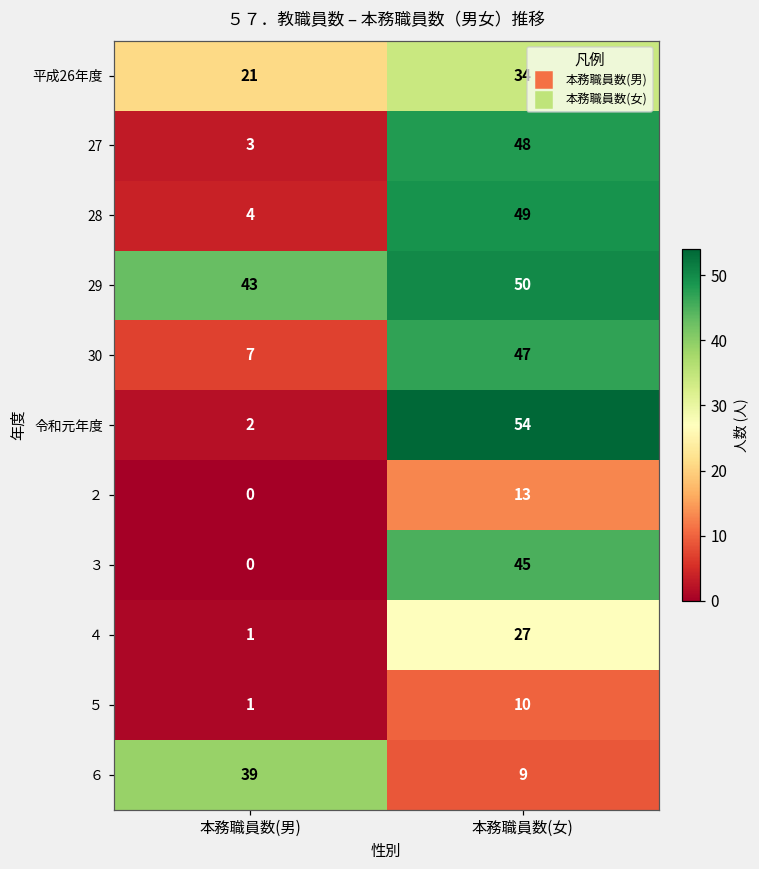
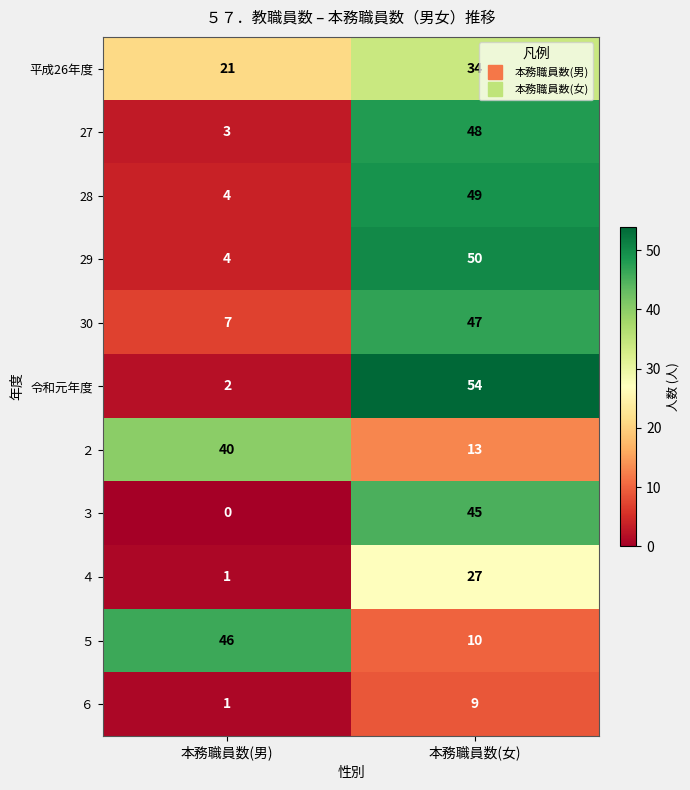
29, 本務職員数(男): 43 -> 4
２, 本務職員数(男): 0 -> 40
５, 本務職員数(男): 1 -> 46
６, 本務職員数(男): 39 -> 1
